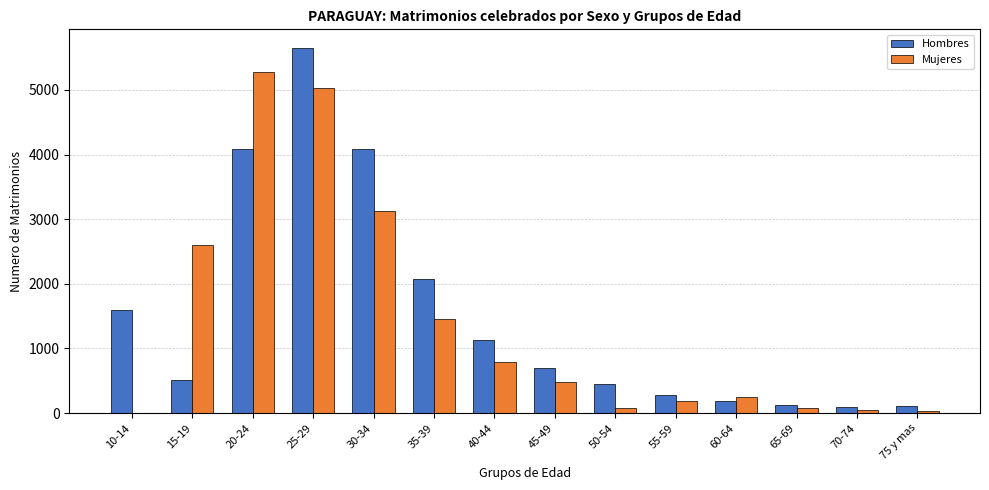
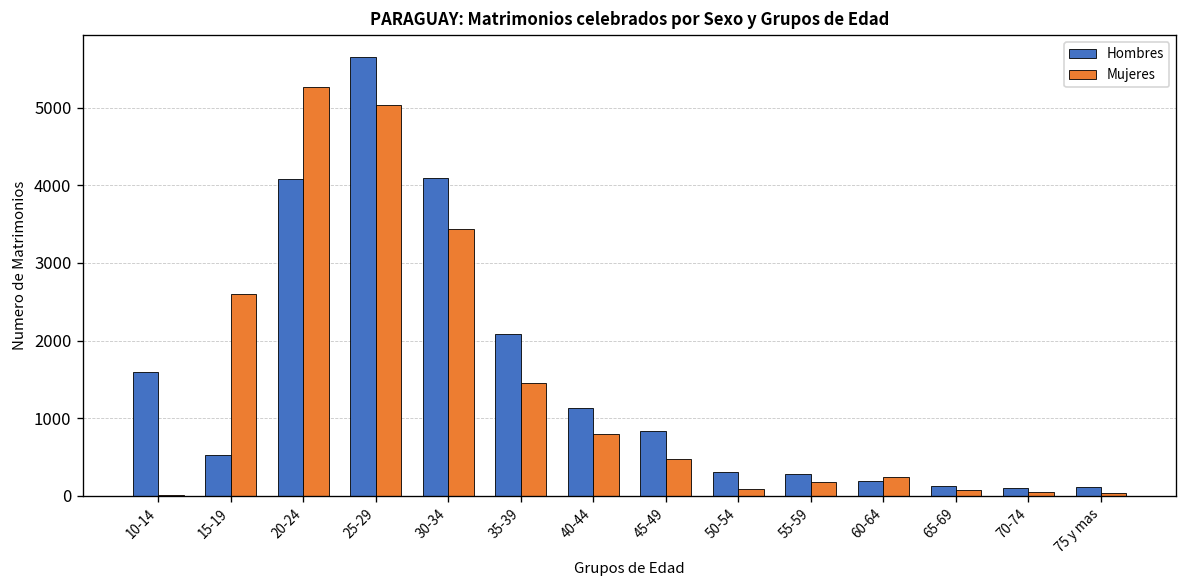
Mujeres, 30-34: 3100 -> 3400
Hombres, 45-49: 700 -> 800
Hombres, 50-54: 500 -> 300
